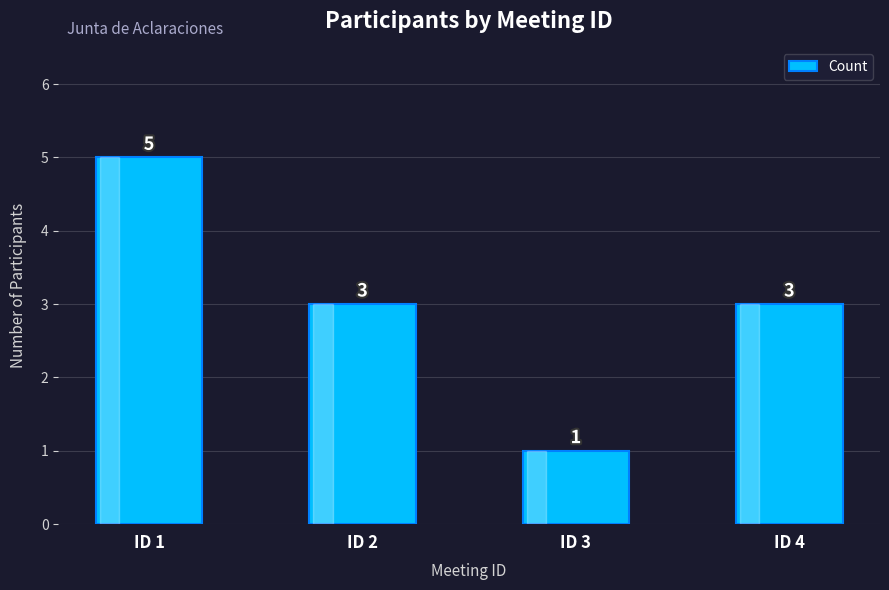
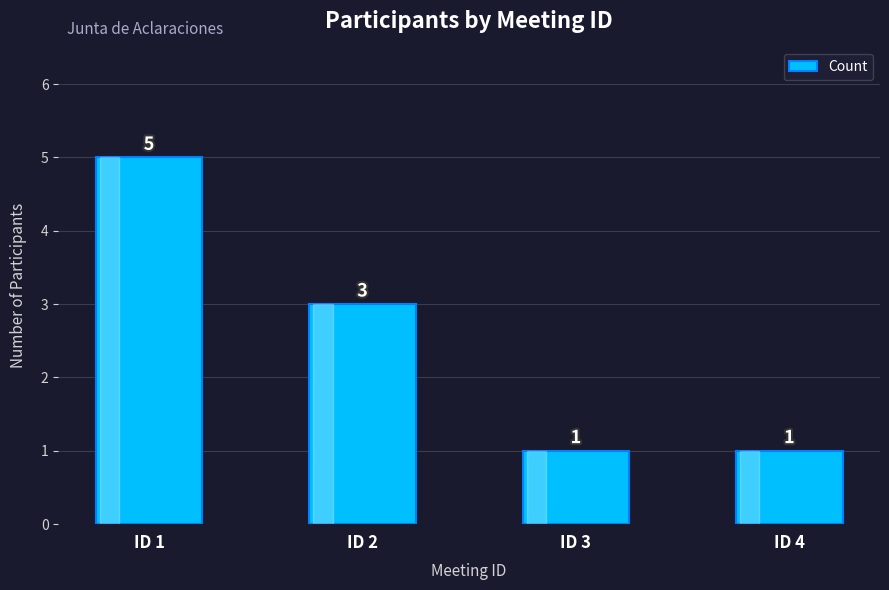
ID 4: 3 -> 1
